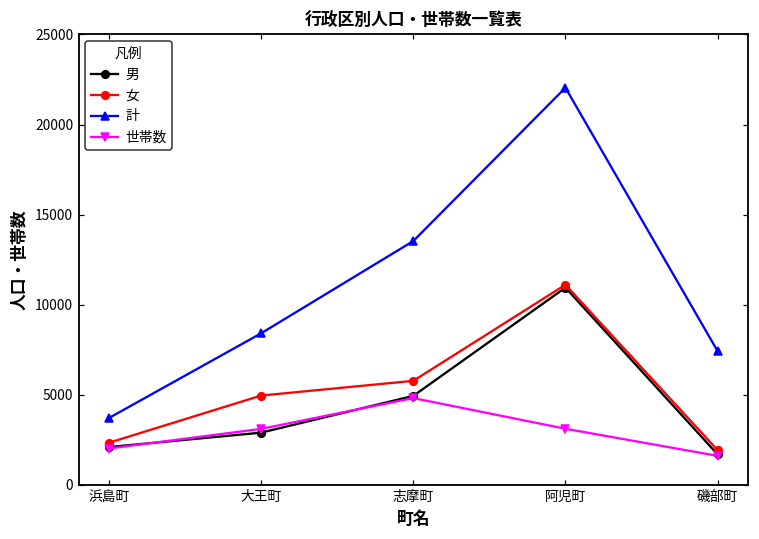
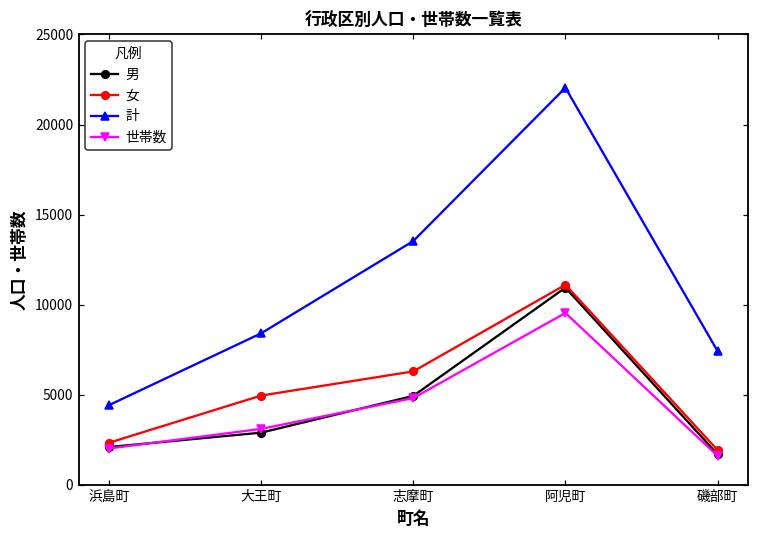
計, 浜島町: 3700 -> 4400
女, 志摩町: 5800 -> 6300
世帯数, 阿児町: 3100 -> 9500
